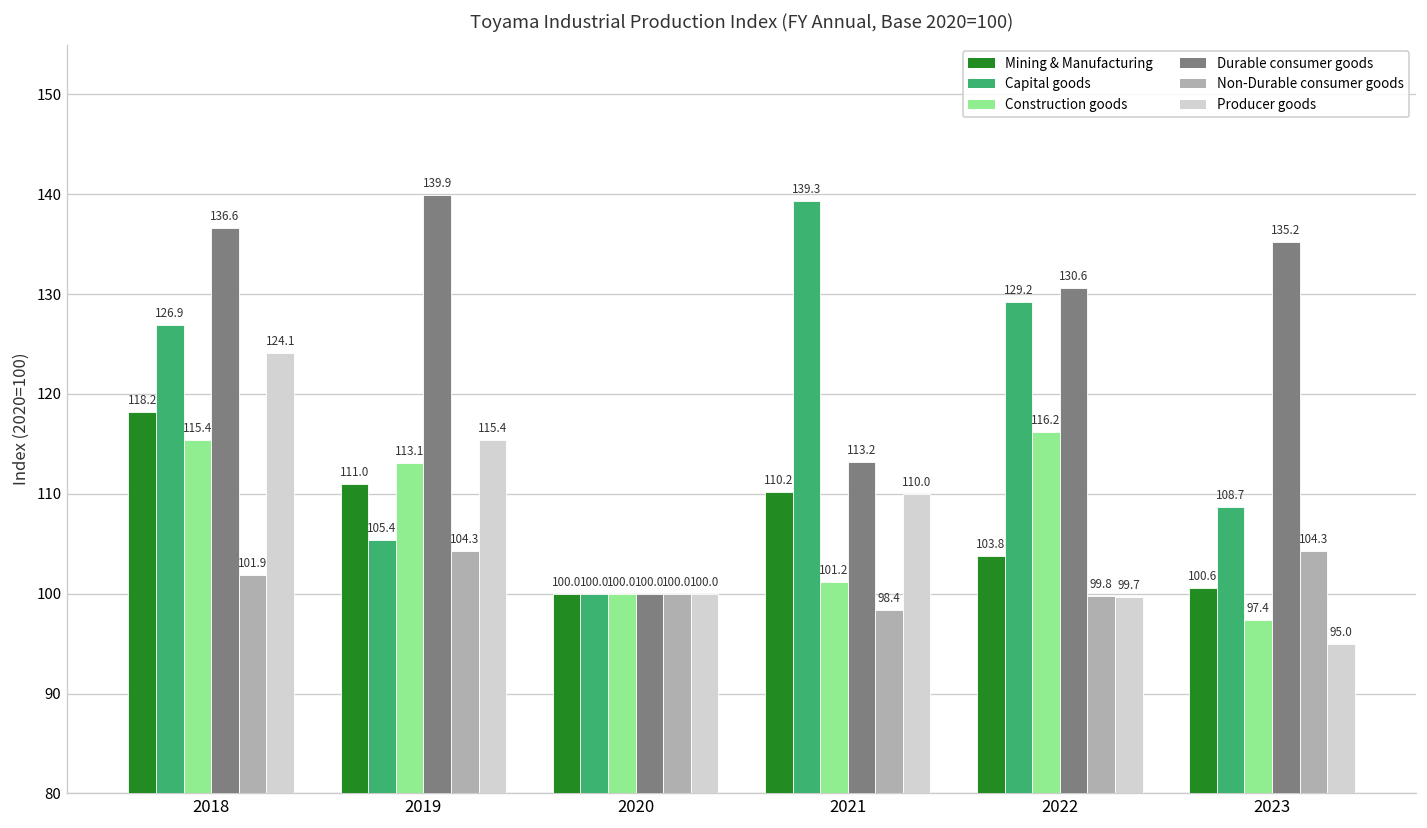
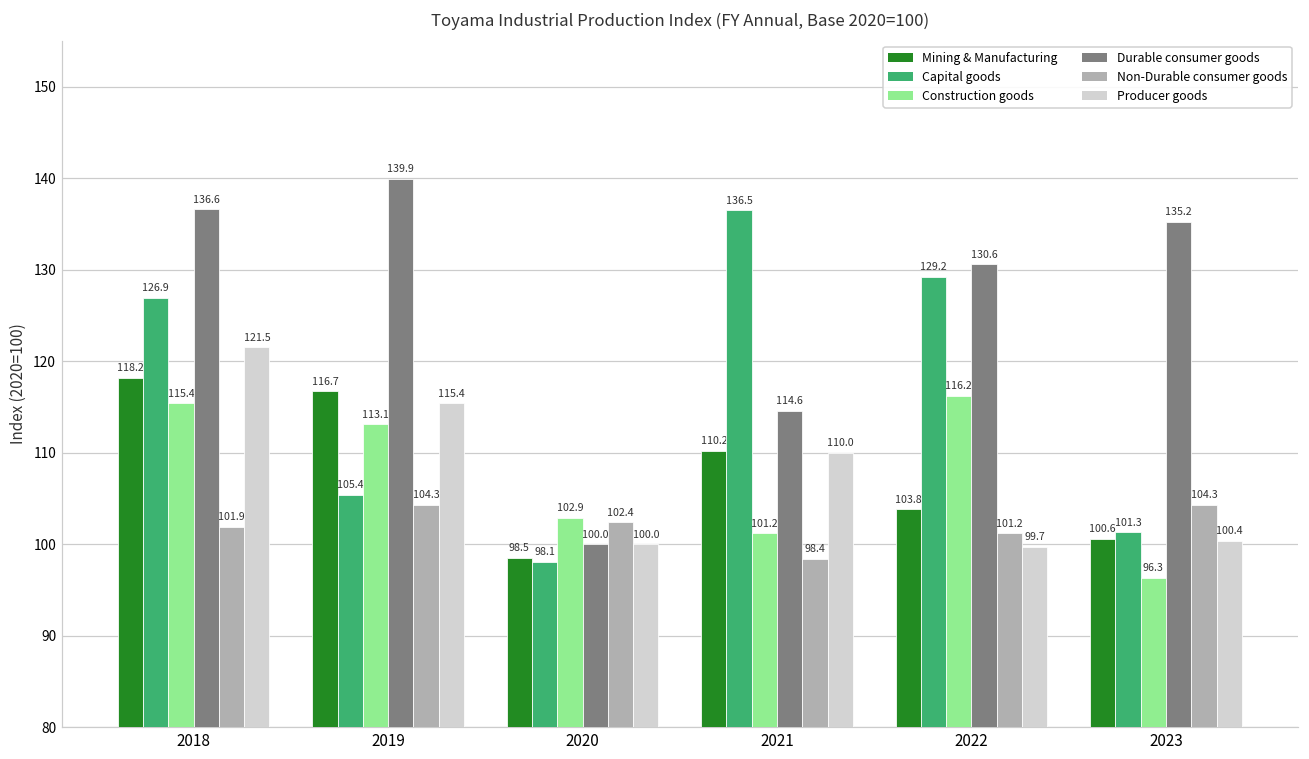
Producer goods, 2018: 124.1 -> 121.5
Mining & Manufacturing, 2019: 111.0 -> 116.7
Mining & Manufacturing, 2020: 100.0 -> 98.5
Capital goods, 2020: 100.0 -> 98.1
Construction goods, 2020: 100.0 -> 102.9
Non-Durable consumer goods, 2020: 100.0 -> 102.4
Capital goods, 2021: 139.3 -> 136.5
Durable consumer goods, 2021: 113.2 -> 114.6
Non-Durable consumer goods, 2022: 99.8 -> 101.2
Capital goods, 2023: 108.7 -> 101.3
Construction goods, 2023: 97.4 -> 96.3
Producer goods, 2023: 95.0 -> 100.4
